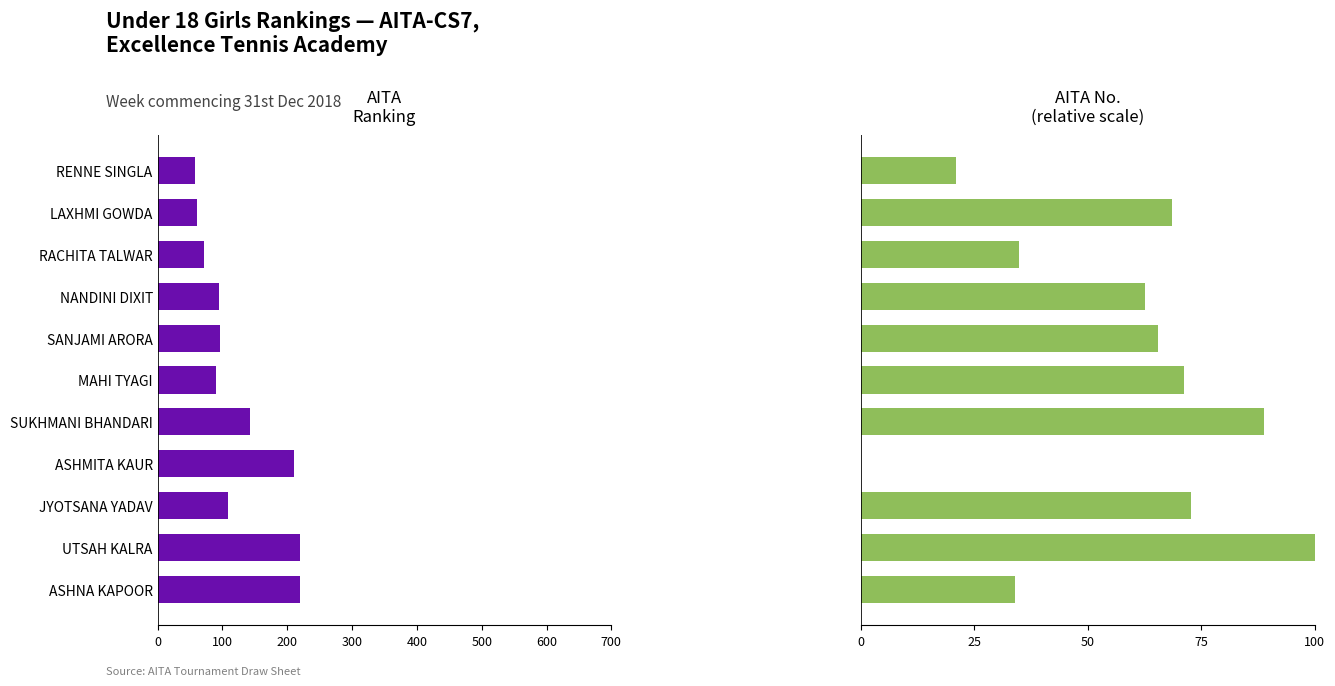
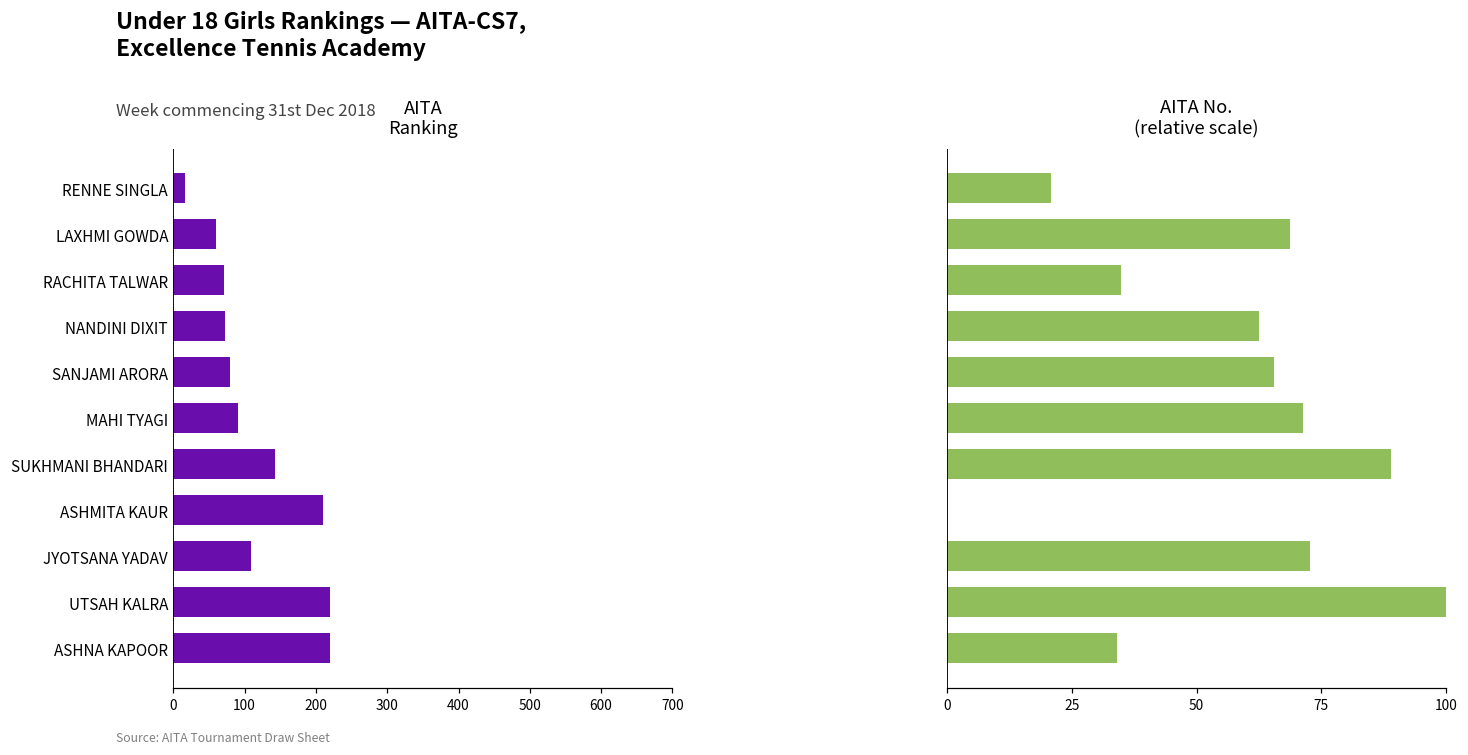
AITA Ranking, RENNE SINGLA: 60 -> 20
AITA Ranking, NANDINI DIXIT: 100 -> 70
AITA Ranking, SANJAMI ARORA: 100 -> 80
